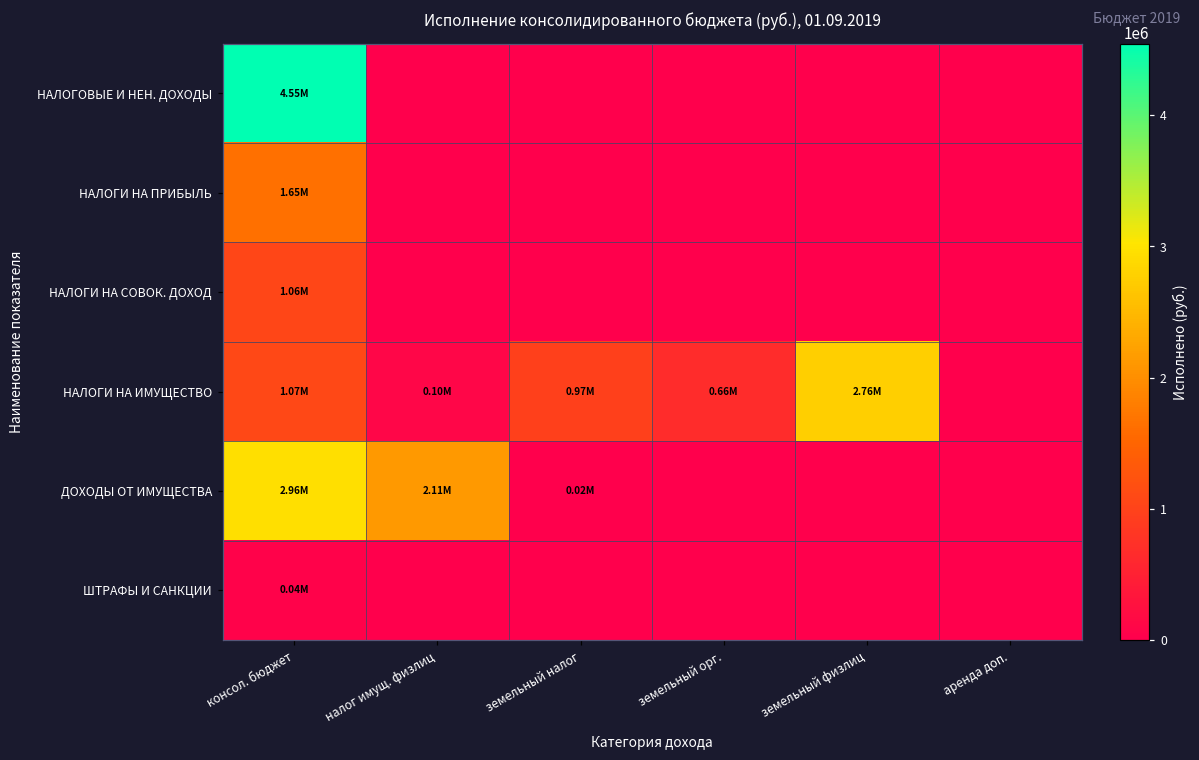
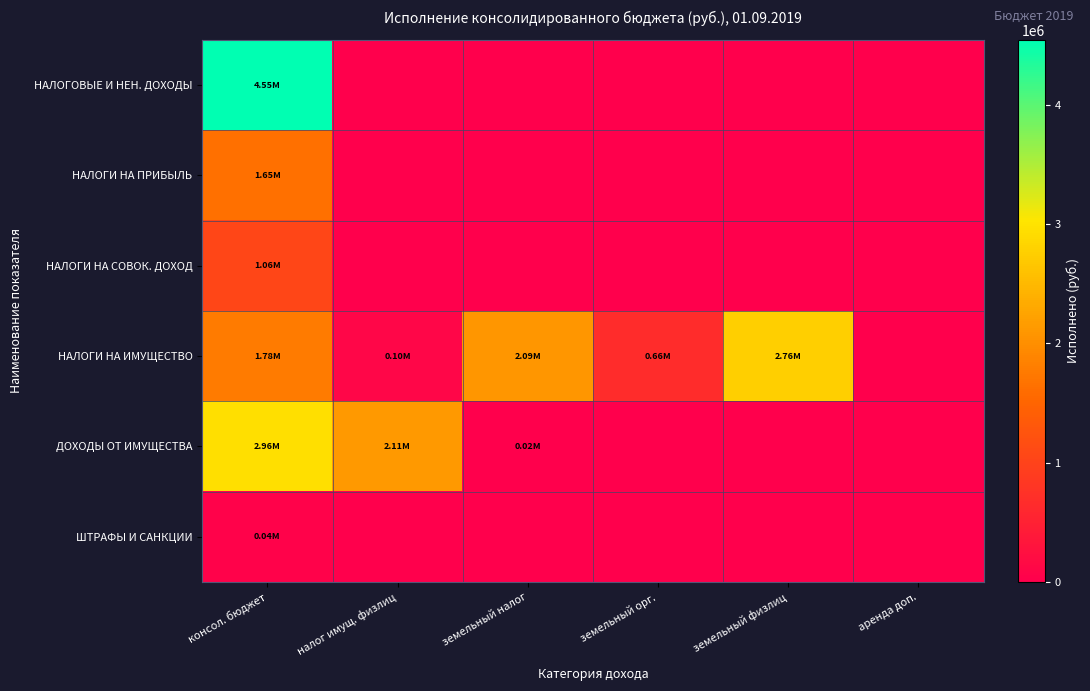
НАЛОГИ НА ИМУЩЕСТВО, консол. бюджет: 1.07M -> 1.78M
НАЛОГИ НА ИМУЩЕСТВО, земельный налог: 0.97M -> 2.09M
